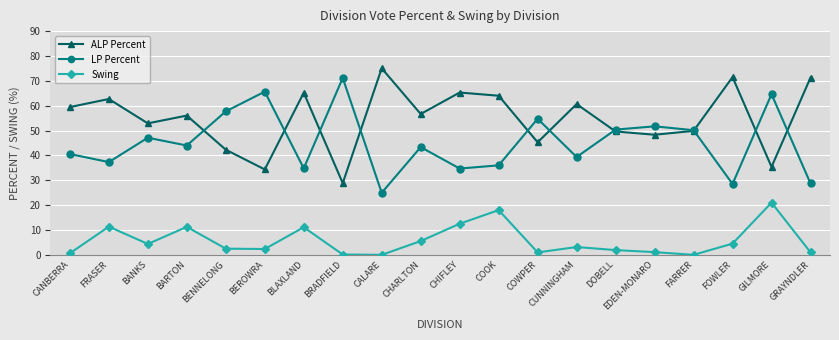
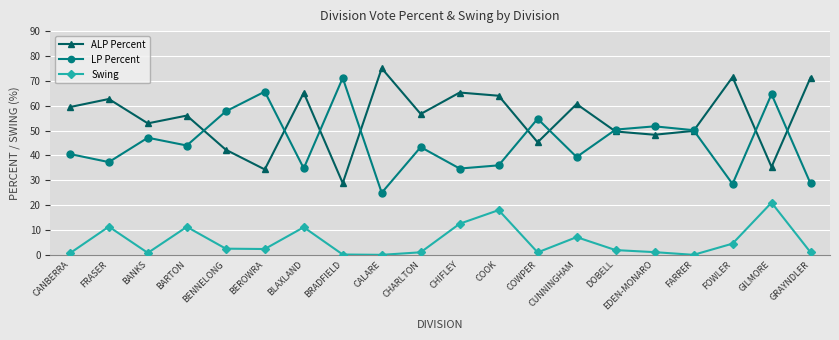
Swing, BANKS: 4 -> 1
Swing, CHARLTON: 6 -> 1
Swing, CUNNINGHAM: 3 -> 7
